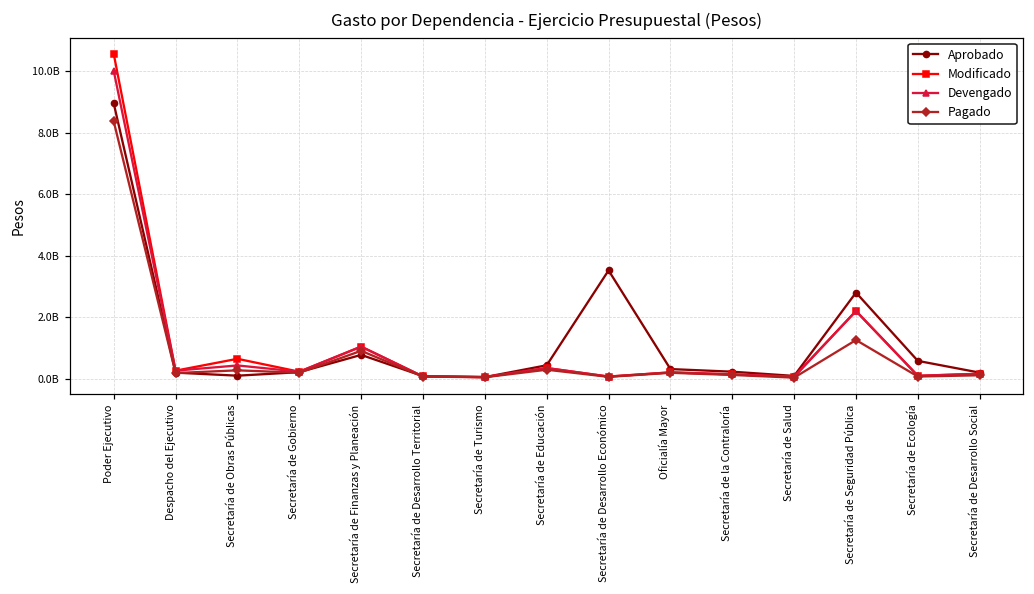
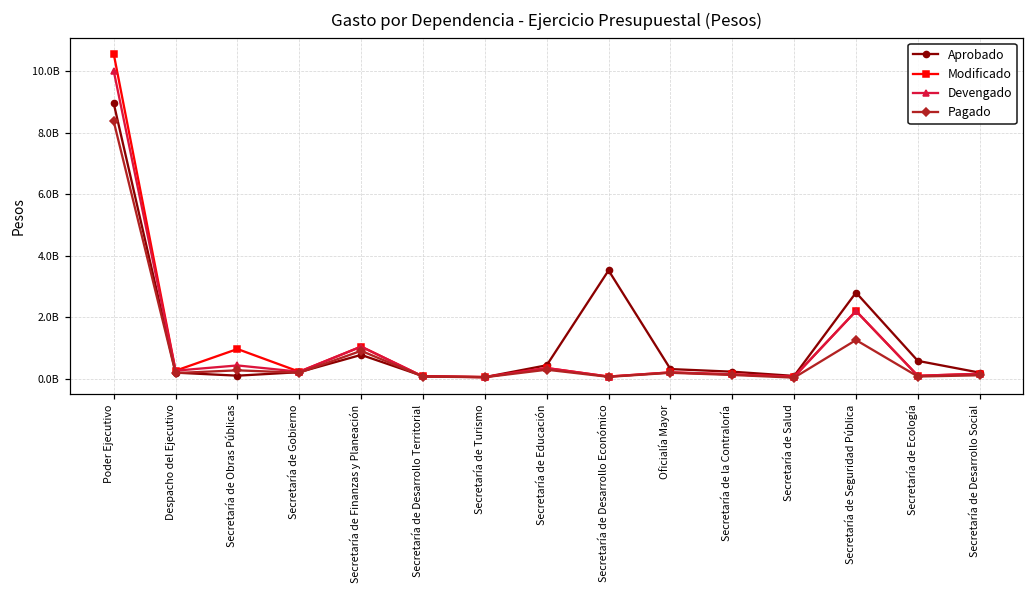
Modificado, Secretaría de Obras Públicas: 600000000 -> 1000000000
